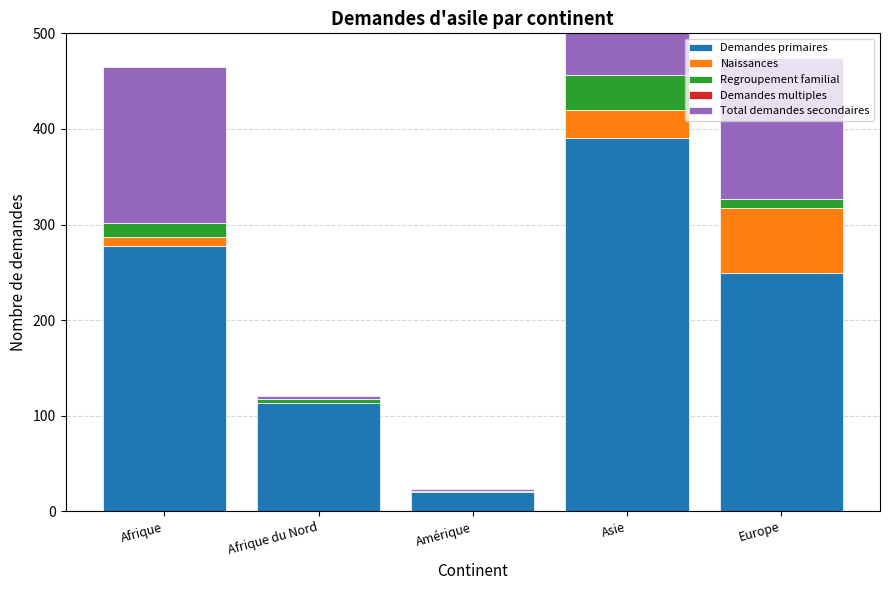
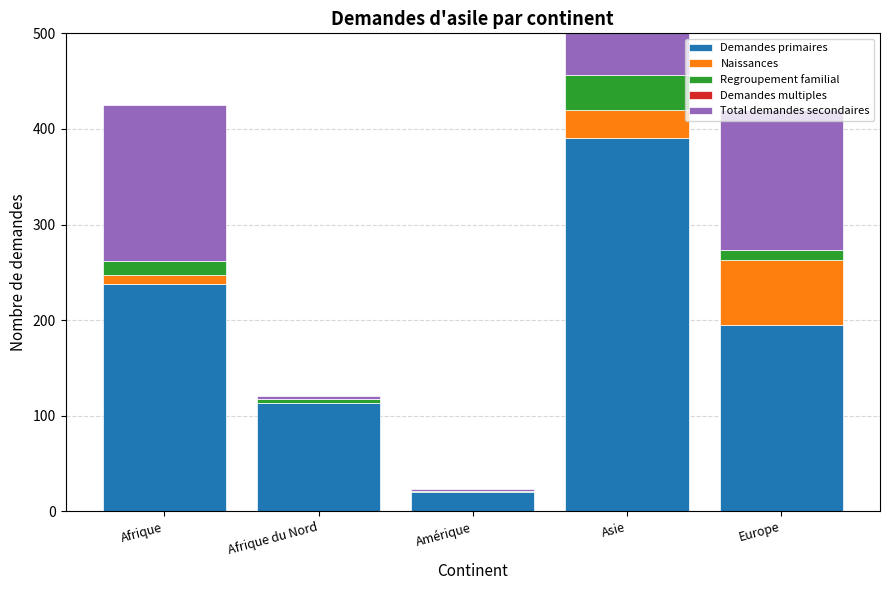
Demandes primaires, Afrique: 280 -> 240
Demandes primaires, Europe: 250 -> 200
